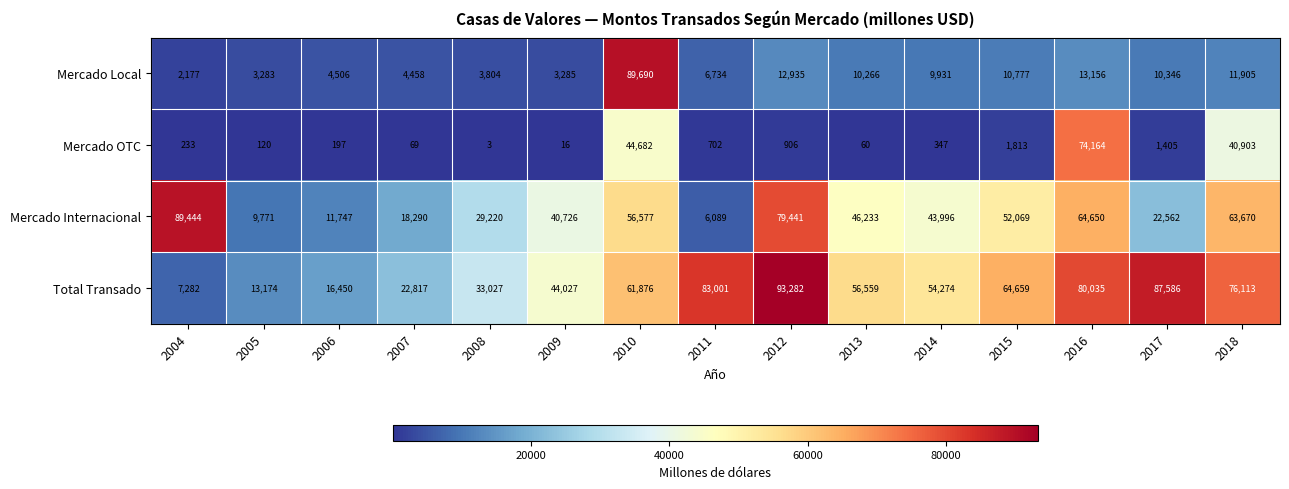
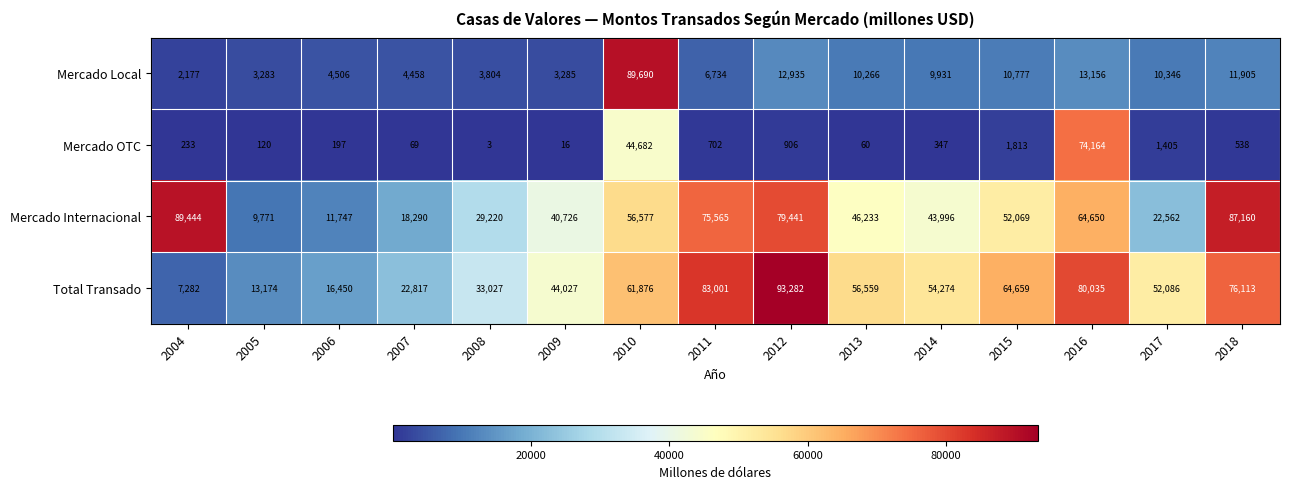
Mercado OTC, 2018: 40,903 -> 538
Mercado Internacional, 2011: 6,089 -> 75,565
Mercado Internacional, 2018: 63,670 -> 87,160
Total Transado, 2017: 87,586 -> 52,086
